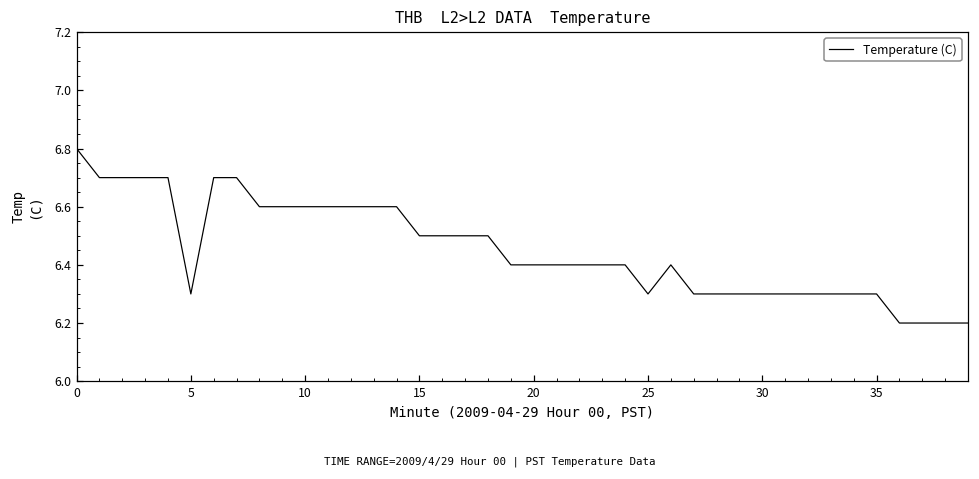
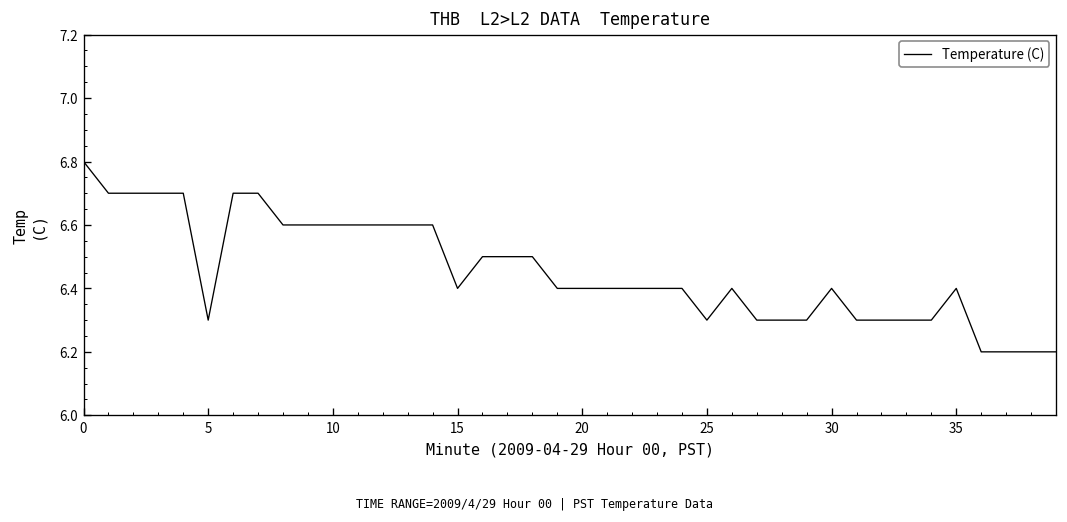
15: 6.5 -> 6.4
30: 6.3 -> 6.4
35: 6.3 -> 6.4
